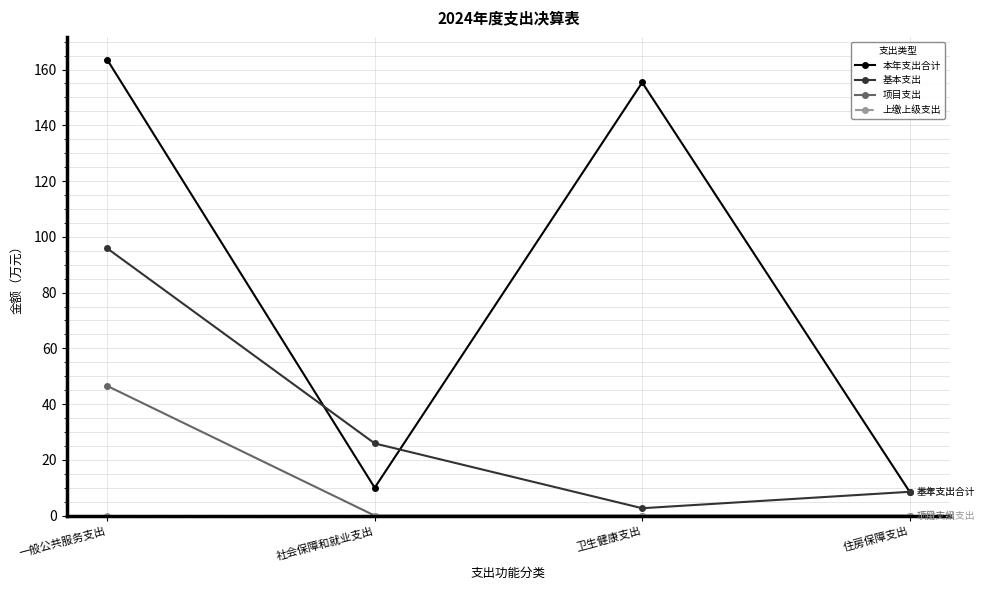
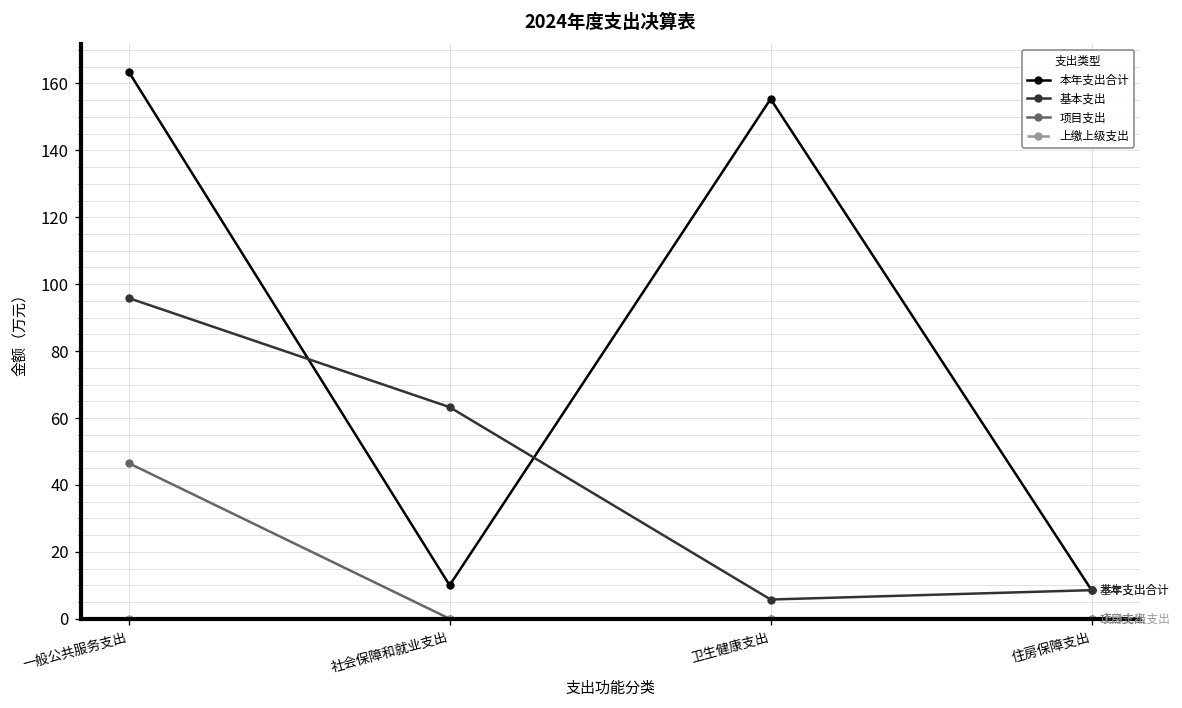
基本支出, 社会保障和就业支出: 26 -> 63
基本支出, 卫生健康支出: 3 -> 6
